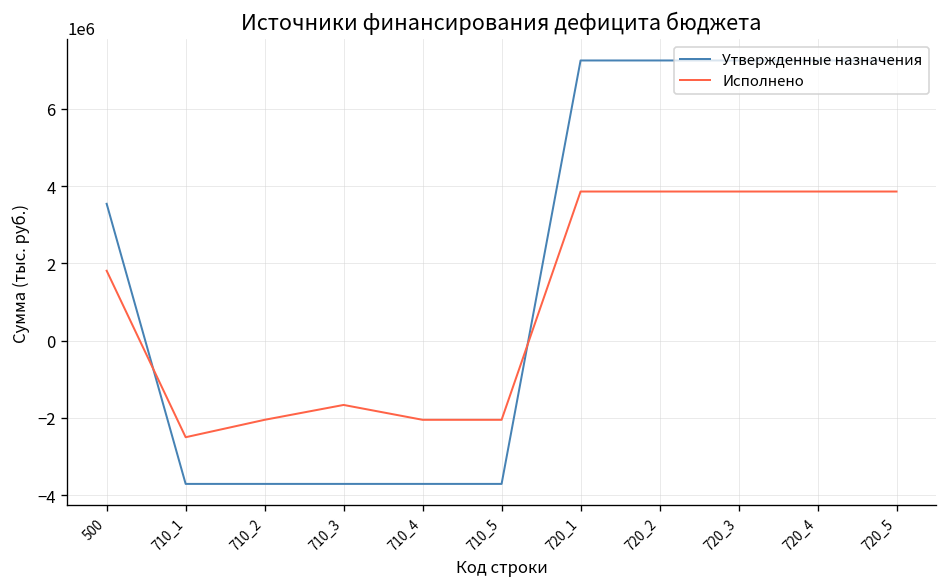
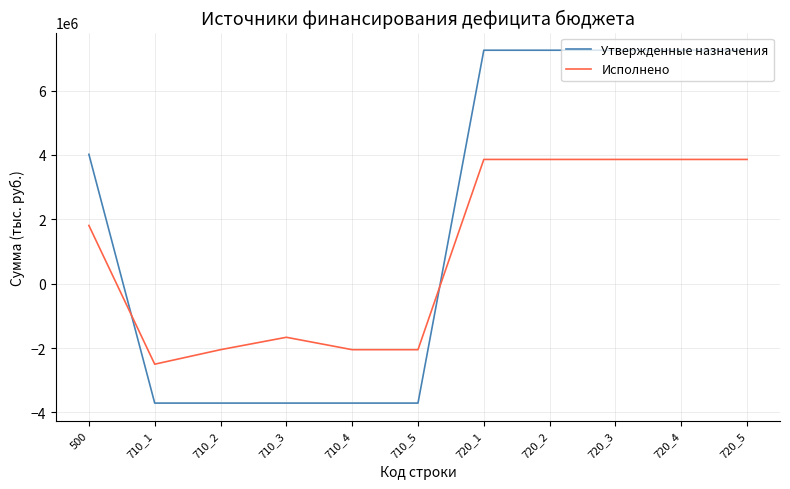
Утвержденные назначения, 500: 3500000 -> 4000000
